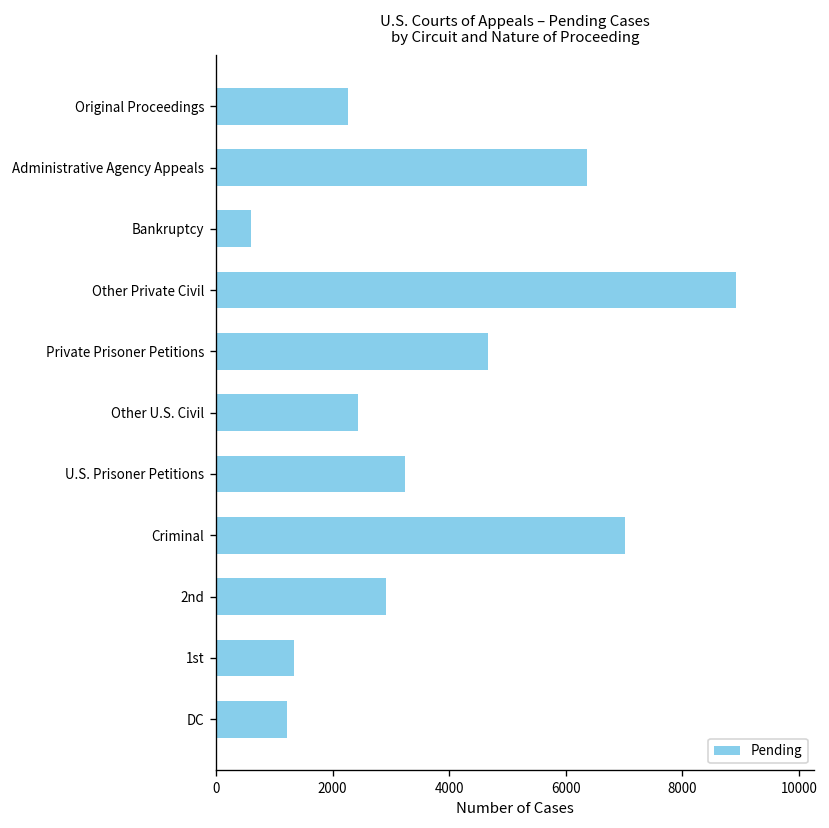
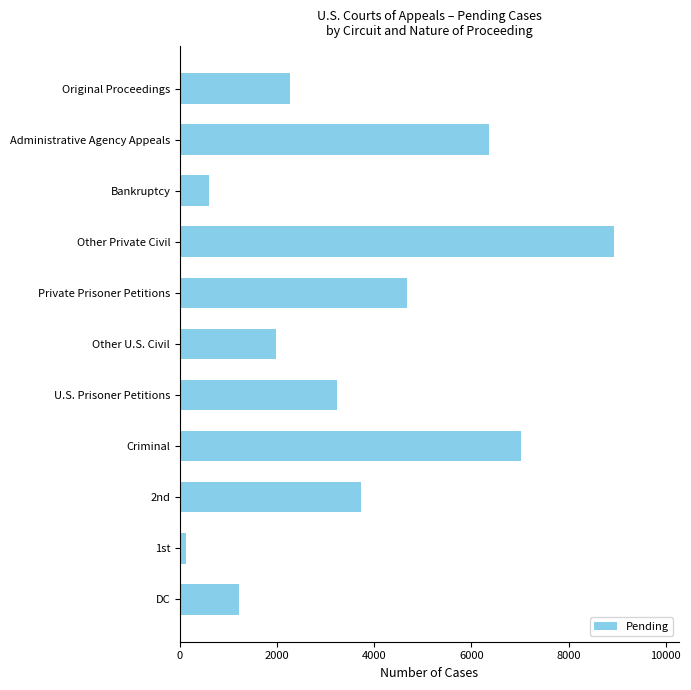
Other U.S. Civil: 2400 -> 2000
2nd: 2900 -> 3700
1st: 1300 -> 100
